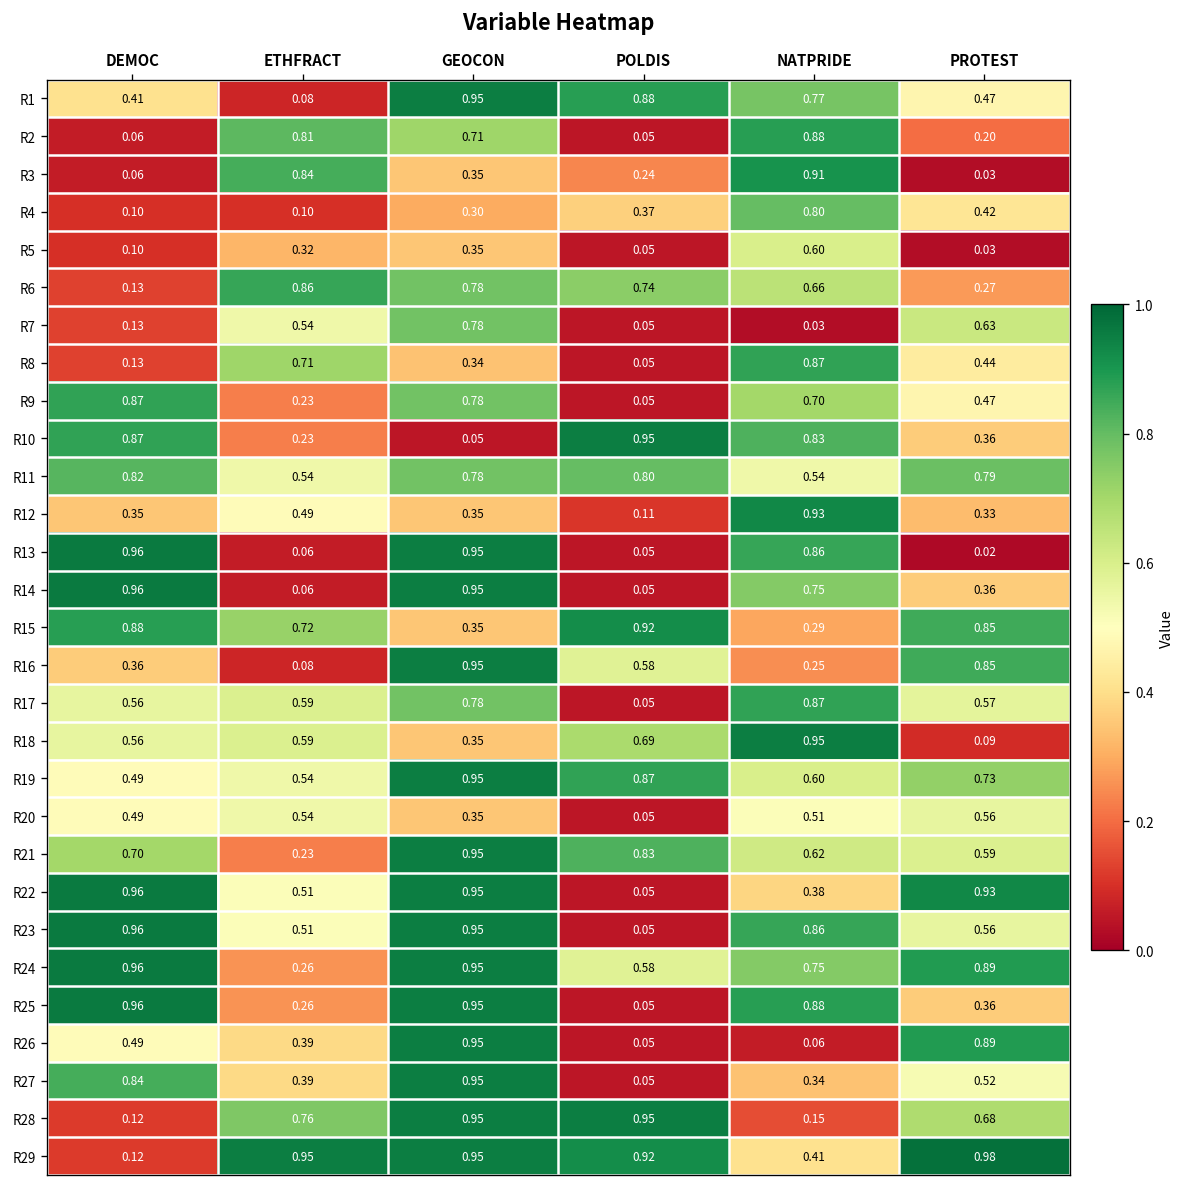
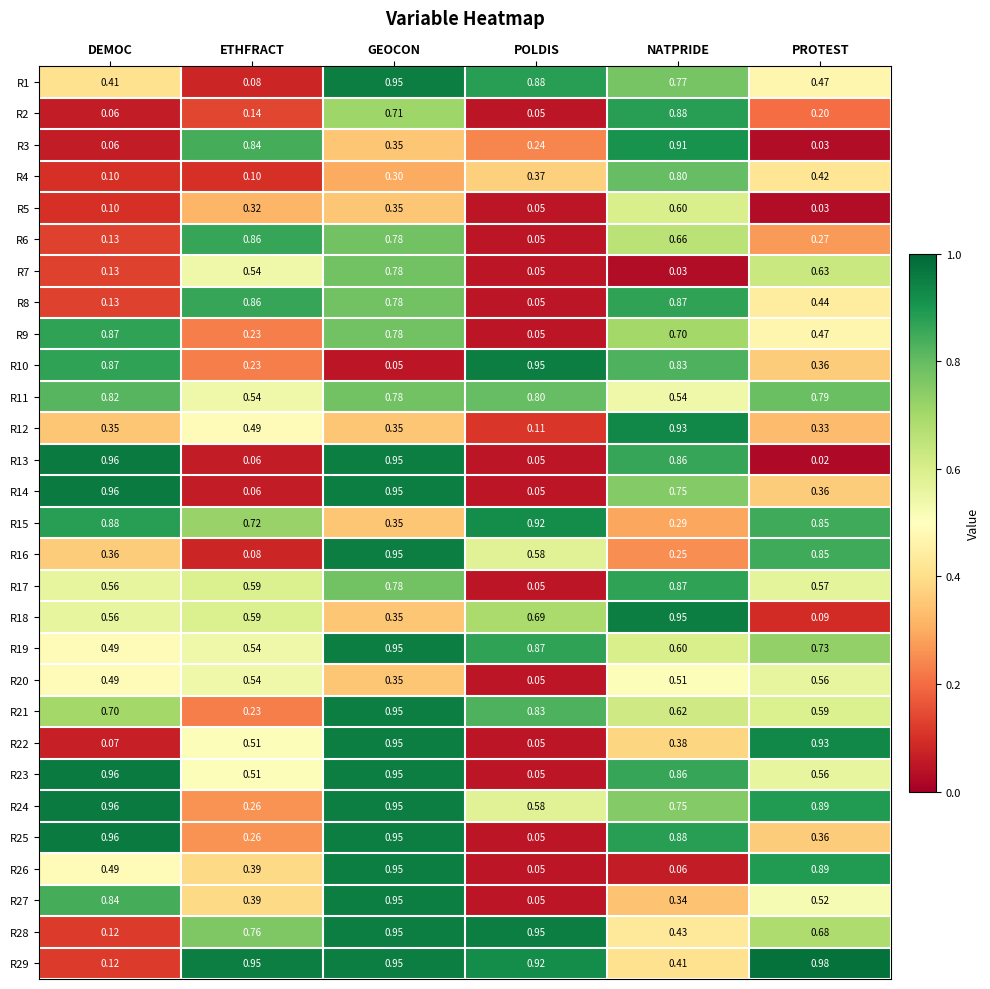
R2, ETHFRACT: 0.81 -> 0.14
R6, POLDIS: 0.74 -> 0.05
R8, ETHFRACT: 0.71 -> 0.86
R8, GEOCON: 0.34 -> 0.78
R22, DEMOC: 0.96 -> 0.07
R28, NATPRIDE: 0.15 -> 0.43
